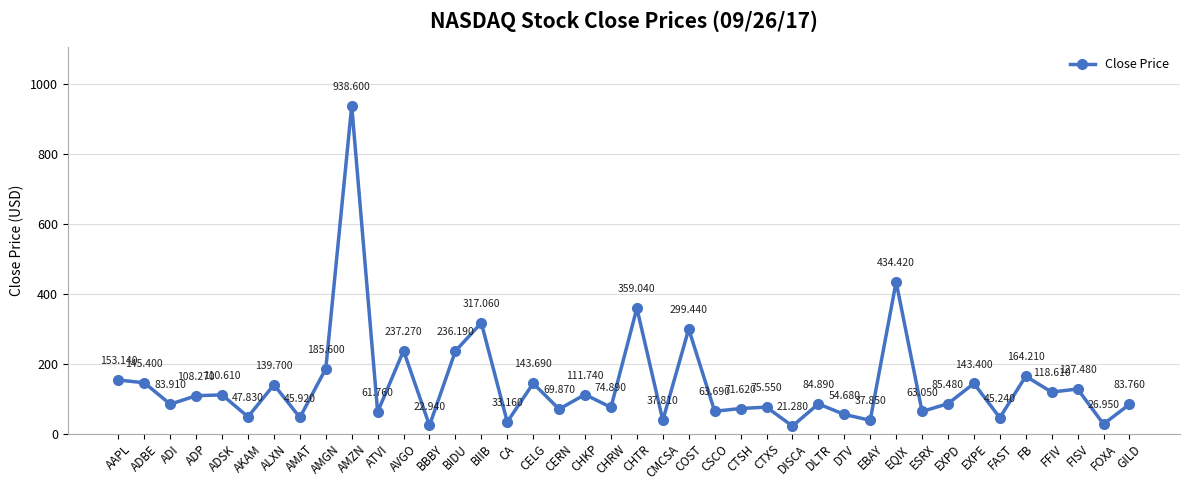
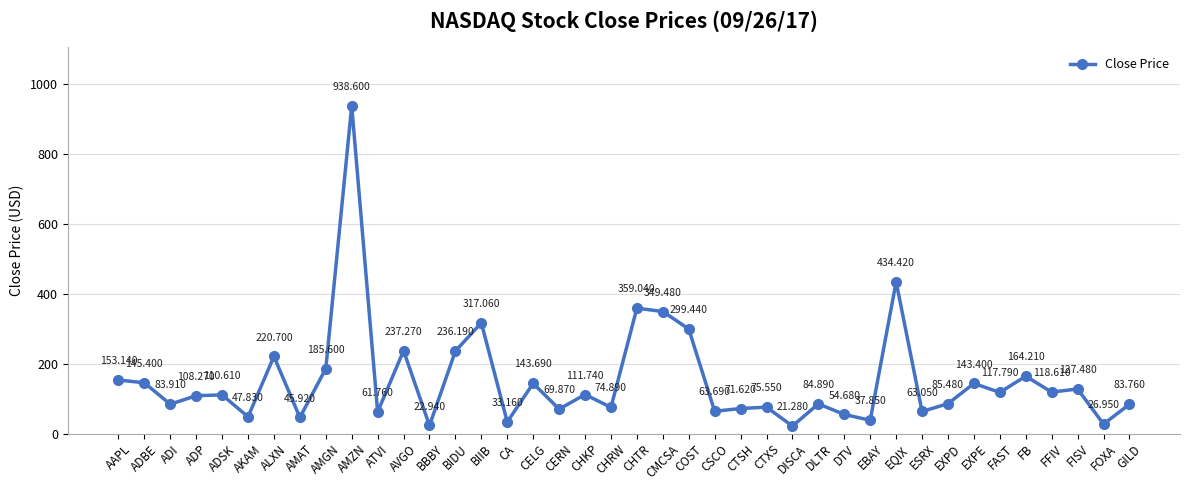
ALXN: 139.700 -> 220.700
CMCSA: 37.810 -> 349.480
FAST: 45.240 -> 117.790
